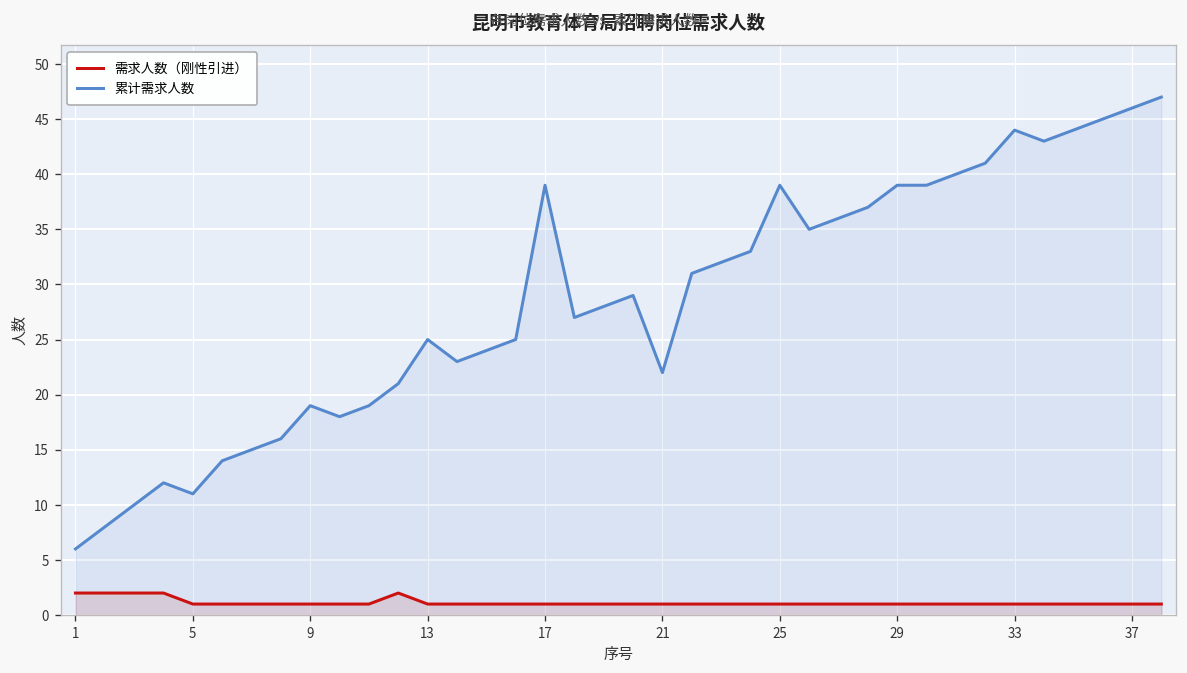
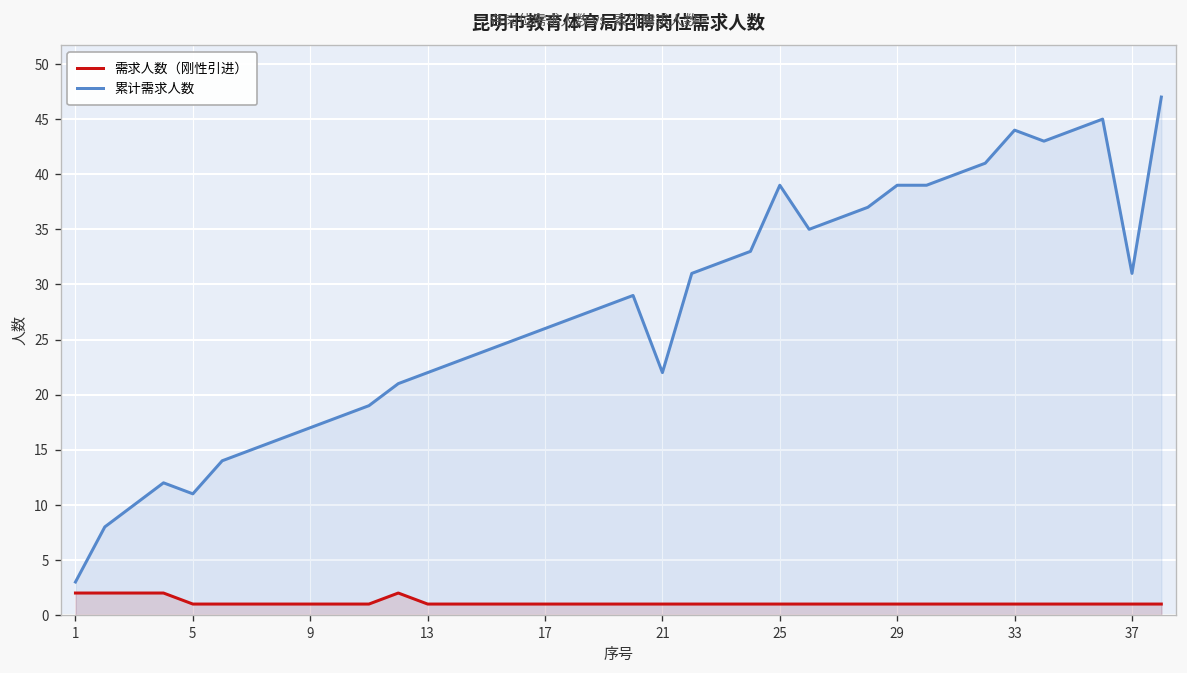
累计需求人数, 1: 6 -> 3
累计需求人数, 9: 19 -> 17
累计需求人数, 13: 25 -> 22
累计需求人数, 17: 39 -> 26
累计需求人数, 37: 46 -> 31
